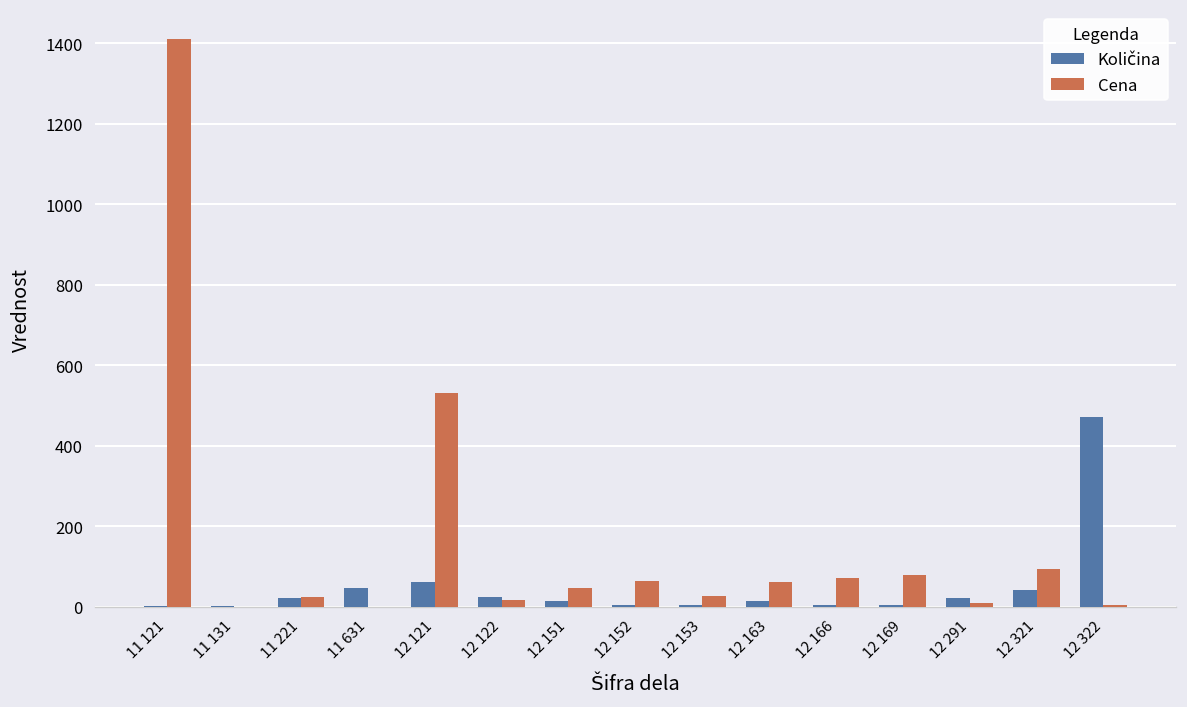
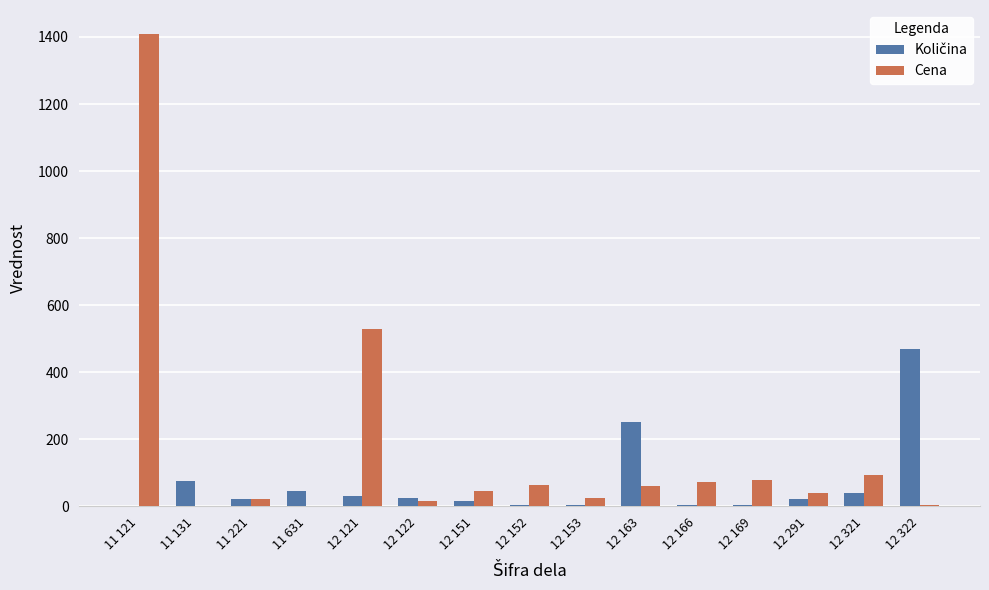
Količina, 11 131: 0 -> 70
Količina, 12 121: 60 -> 30
Količina, 12 163: 20 -> 250
Cena, 12 291: 10 -> 40
